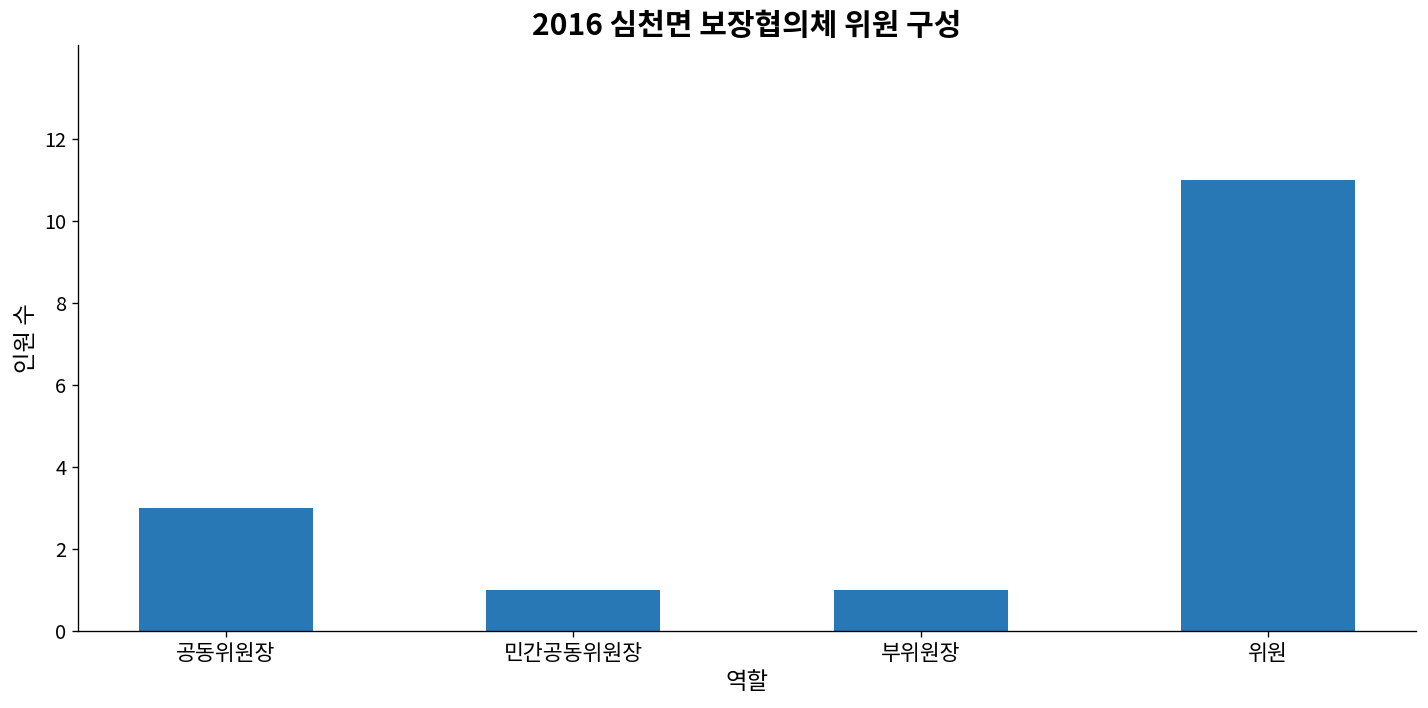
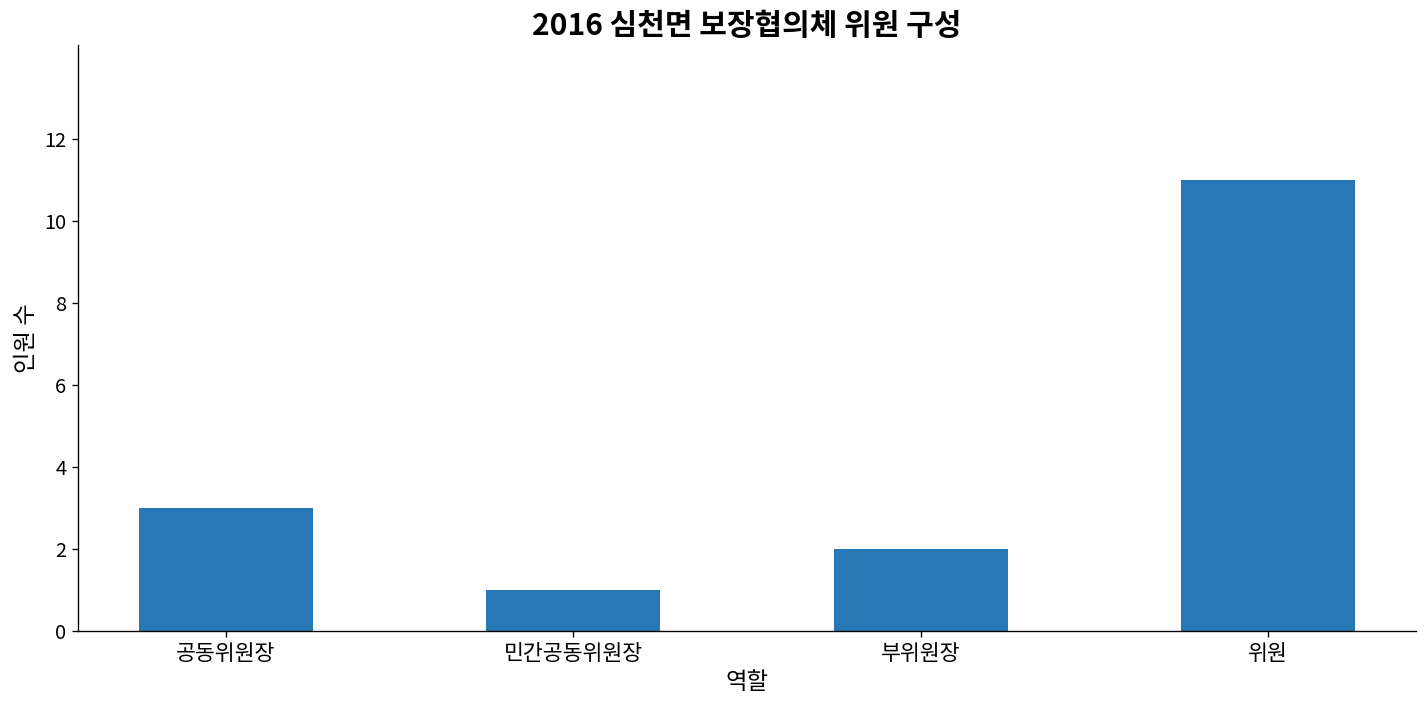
부위원장: 1 -> 2
